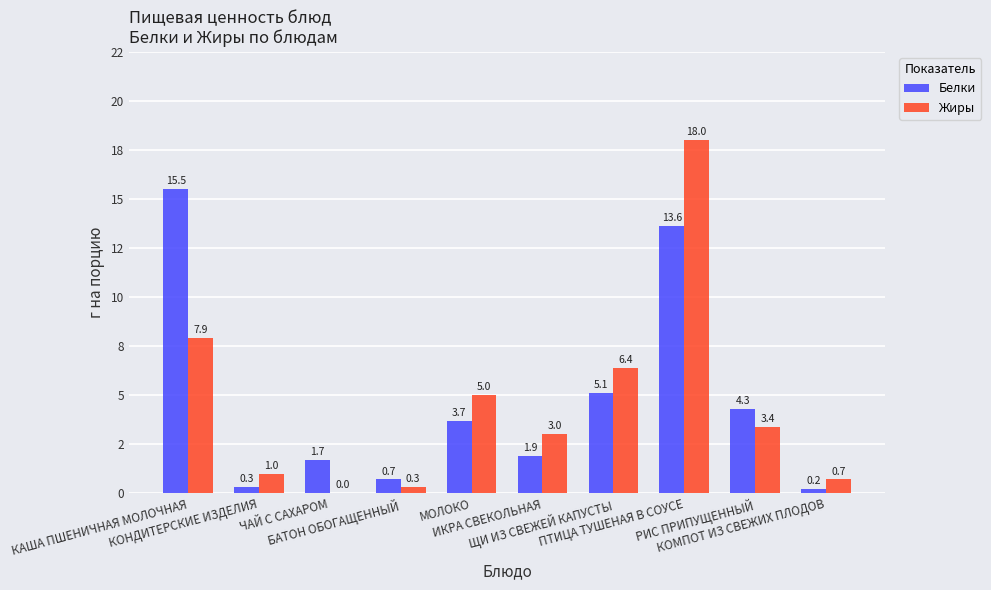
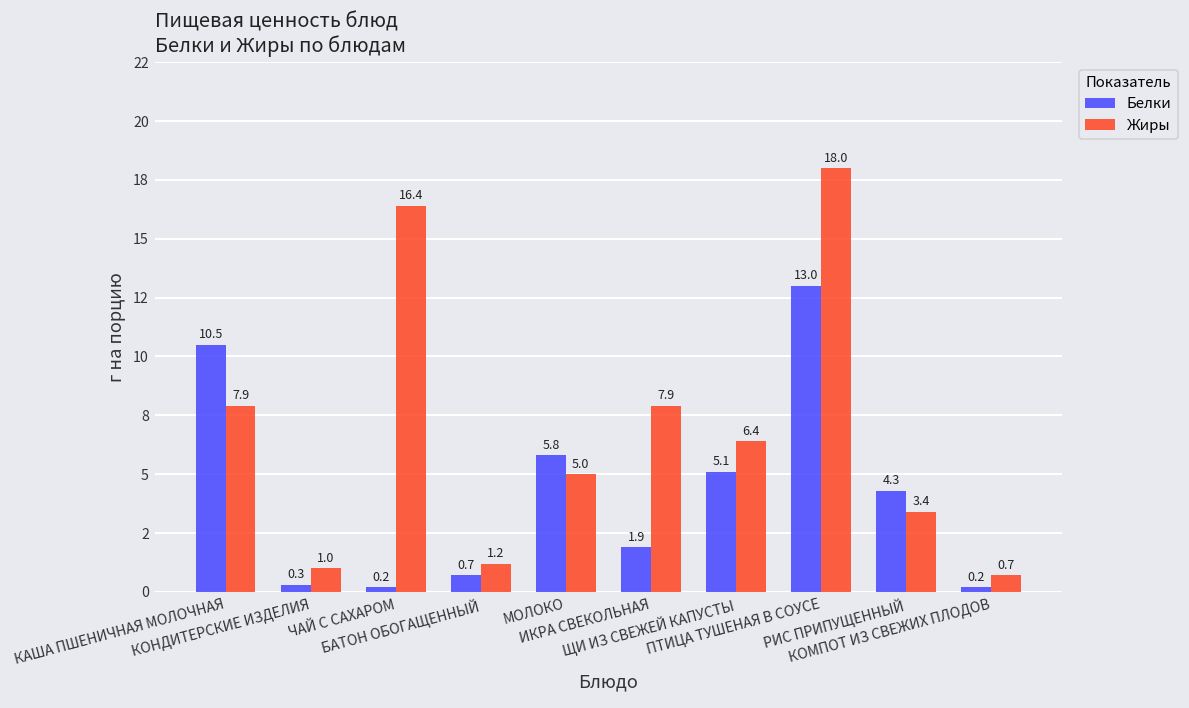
Белки, КАША ПШЕНИЧНАЯ МОЛОЧНАЯ: 15.5 -> 10.5
Белки, ЧАЙ С САХАРОМ: 1.7 -> 0.2
Жиры, ЧАЙ С САХАРОМ: 0.0 -> 16.4
Жиры, БАТОН ОБОГАЩЕННЫЙ: 0.3 -> 1.2
Белки, МОЛОКО: 3.7 -> 5.8
Жиры, ИКРА СВЕКОЛЬНАЯ: 3.0 -> 7.9
Белки, ПТИЦА ТУШЕНАЯ В СОУСЕ: 13.6 -> 13.0
